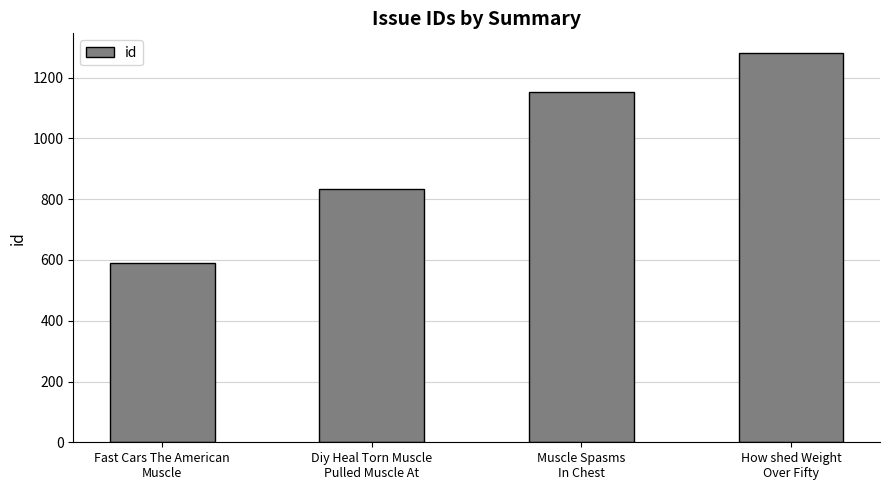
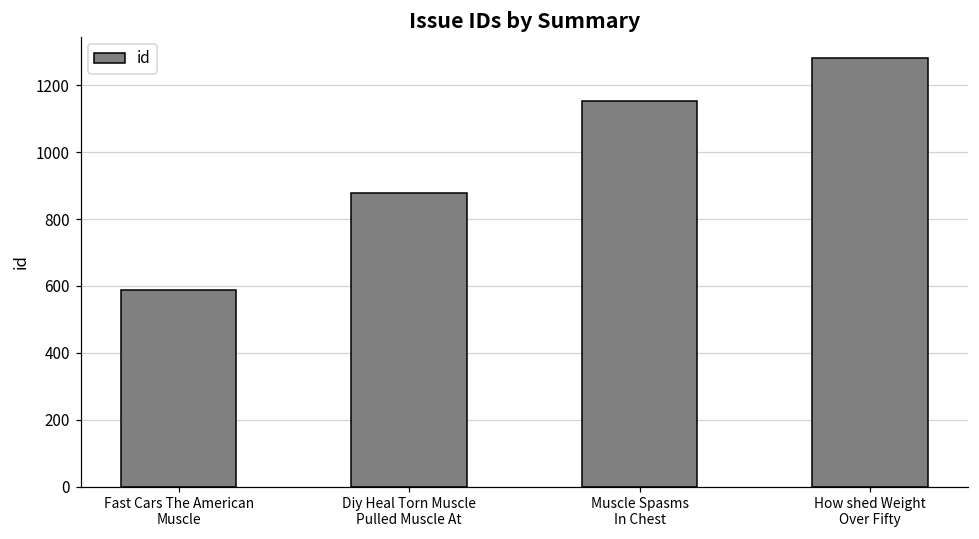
Diy Heal Torn Muscle Pulled Muscle At: 830 -> 880
